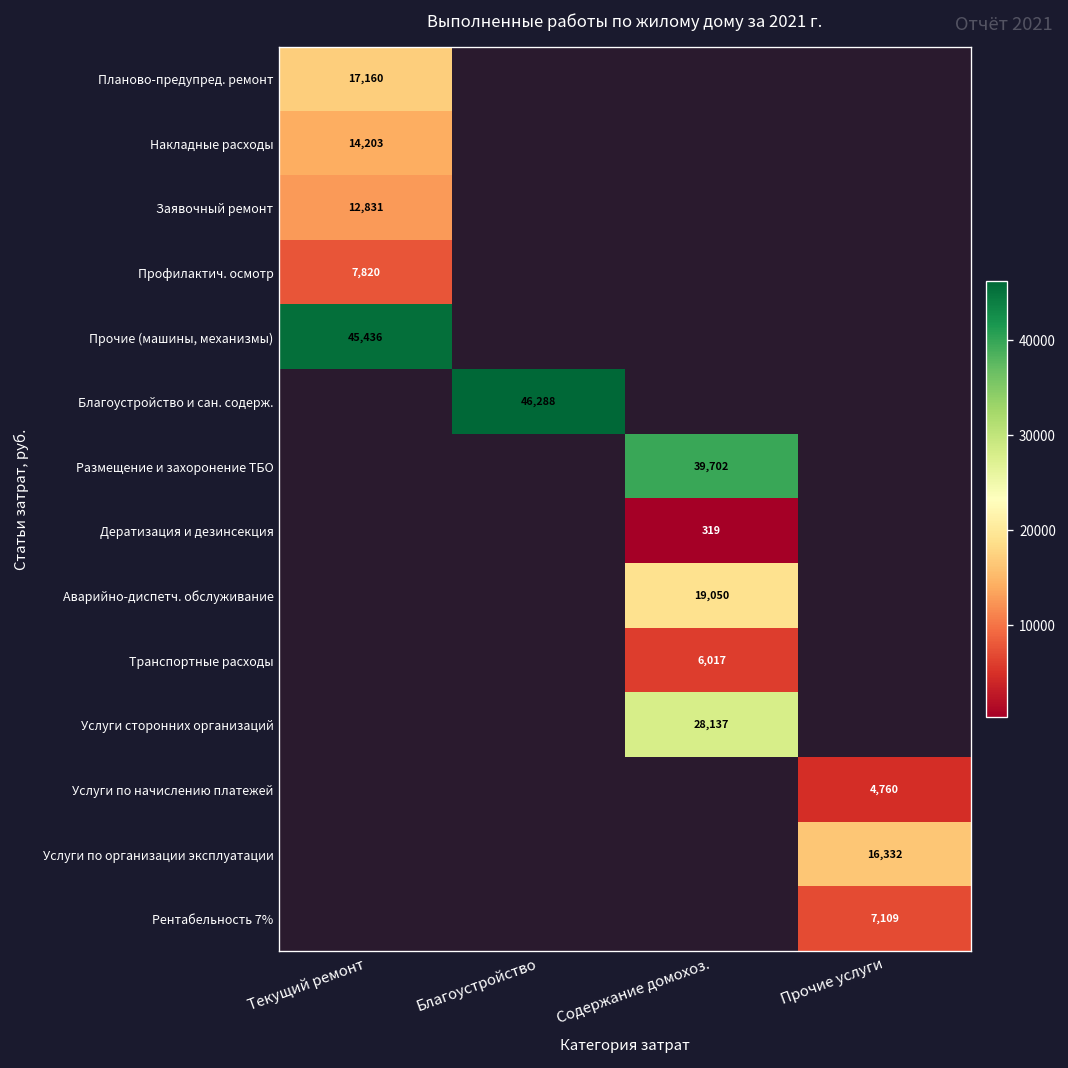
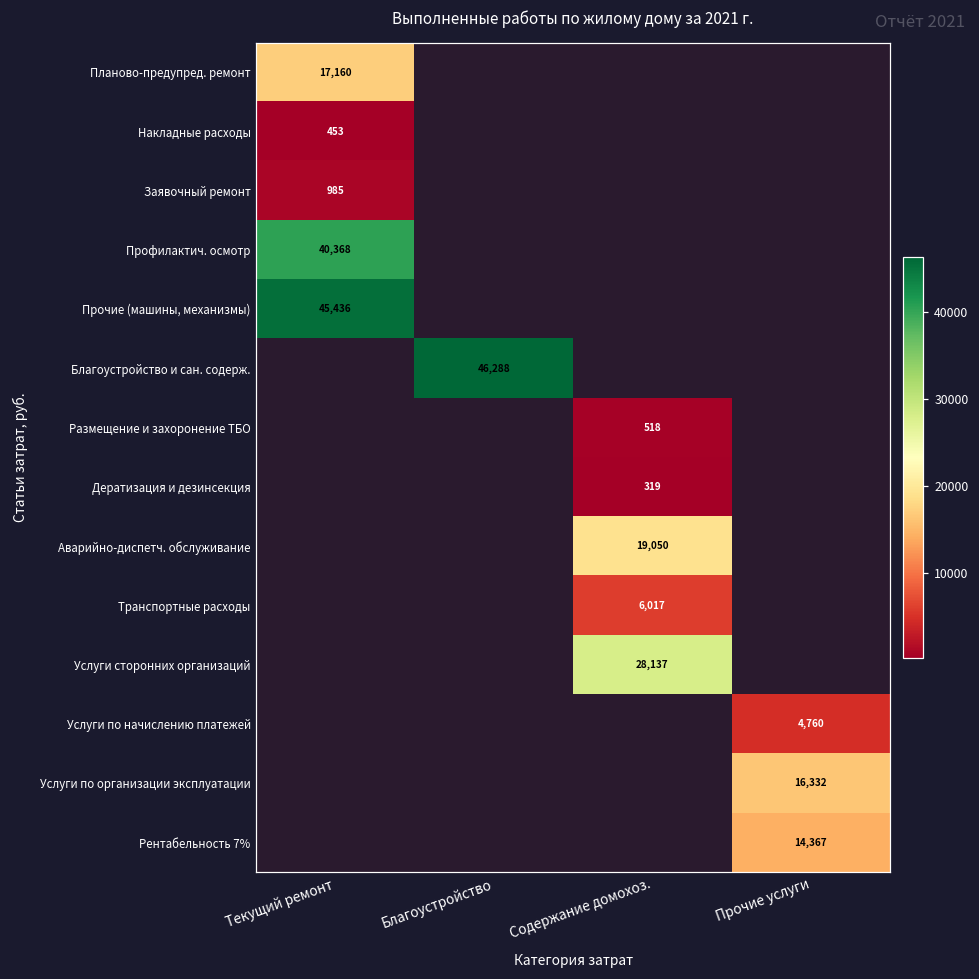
Накладные расходы, Текущий ремонт: 14,203 -> 453
Заявочный ремонт, Текущий ремонт: 12,831 -> 985
Профилактич. осмотр, Текущий ремонт: 7,820 -> 40,368
Размещение и захоронение ТБО, Содержание домохоз.: 39,702 -> 518
Рентабельность 7%, Прочие услуги: 7,109 -> 14,367
